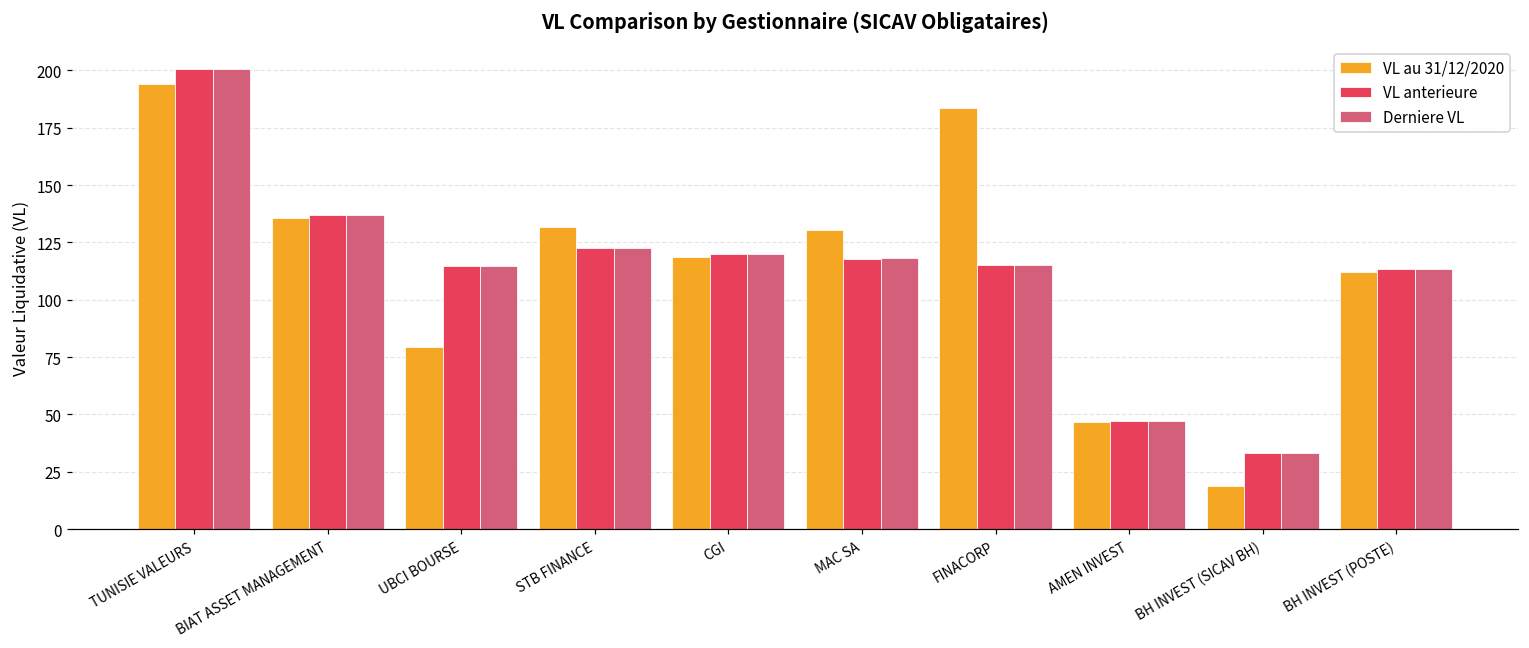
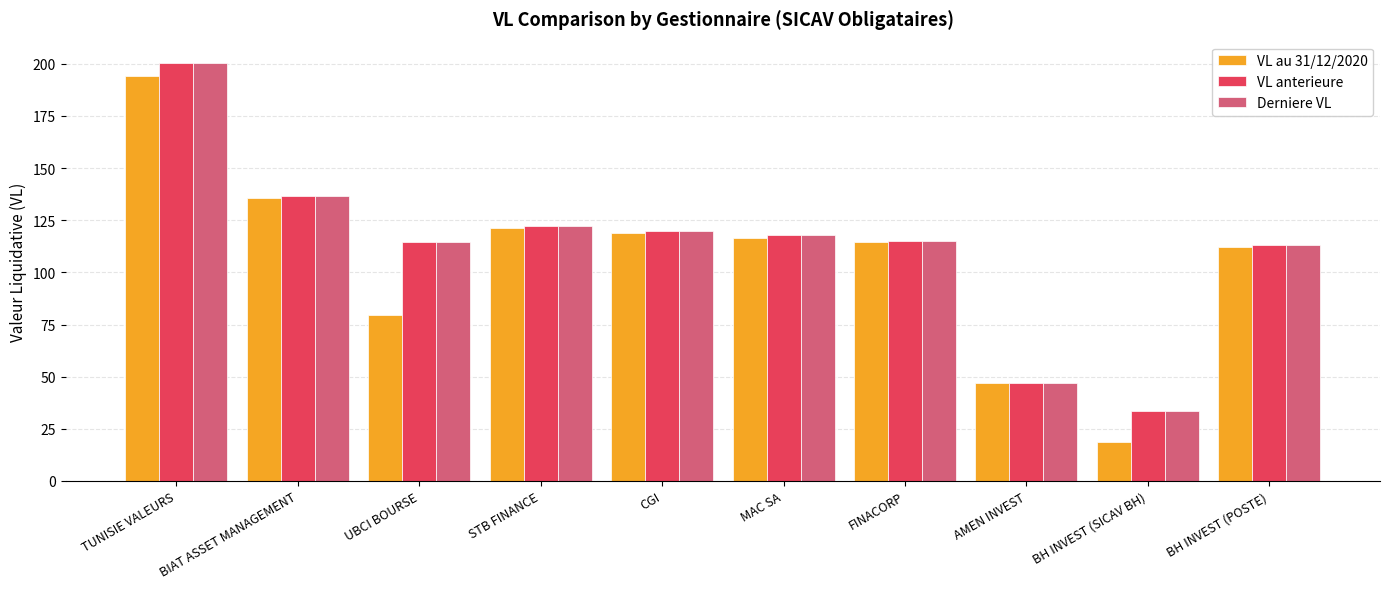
VL au 31/12/2020, STB FINANCE: 132 -> 121
VL au 31/12/2020, MAC SA: 130 -> 117
VL au 31/12/2020, FINACORP: 183 -> 114
